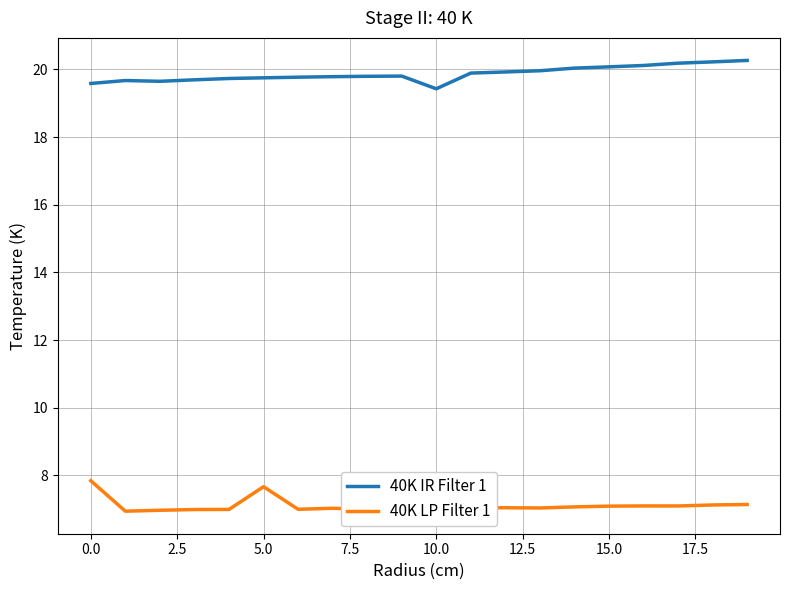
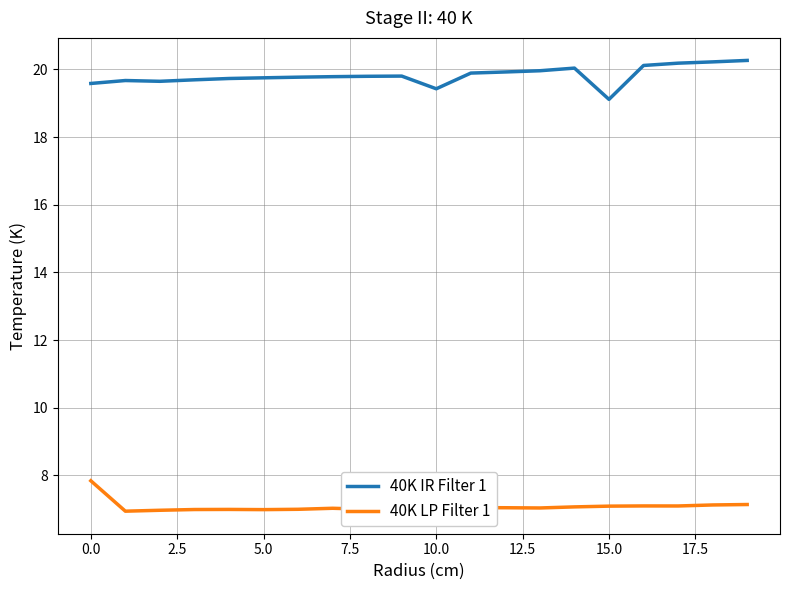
40K LP Filter 1, 5.0: 7.7 -> 7.0
40K IR Filter 1, 15.0: 20.1 -> 19.1
